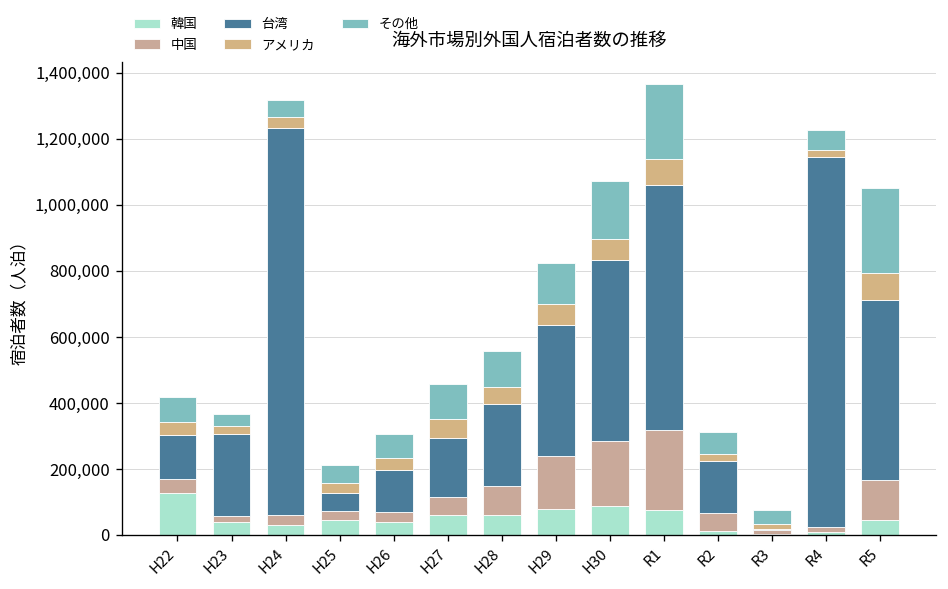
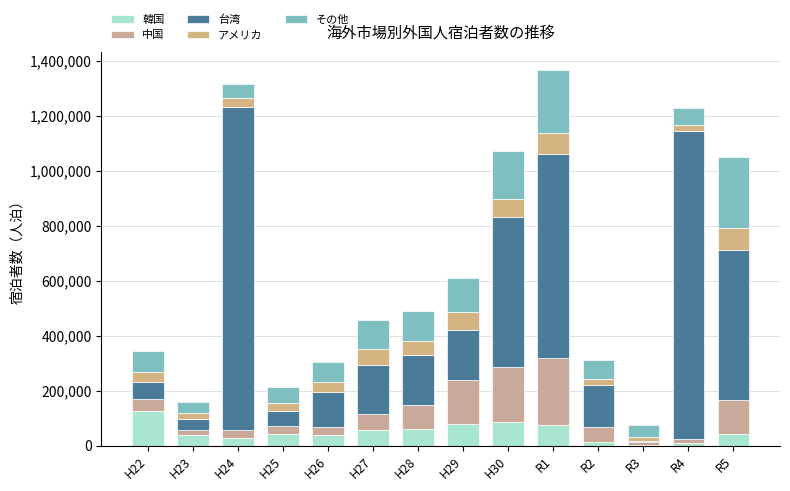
台湾, H22: 130,000 -> 60,000
台湾, H23: 250,000 -> 40,000
台湾, H28: 250,000 -> 180,000
台湾, H29: 400,000 -> 180,000
